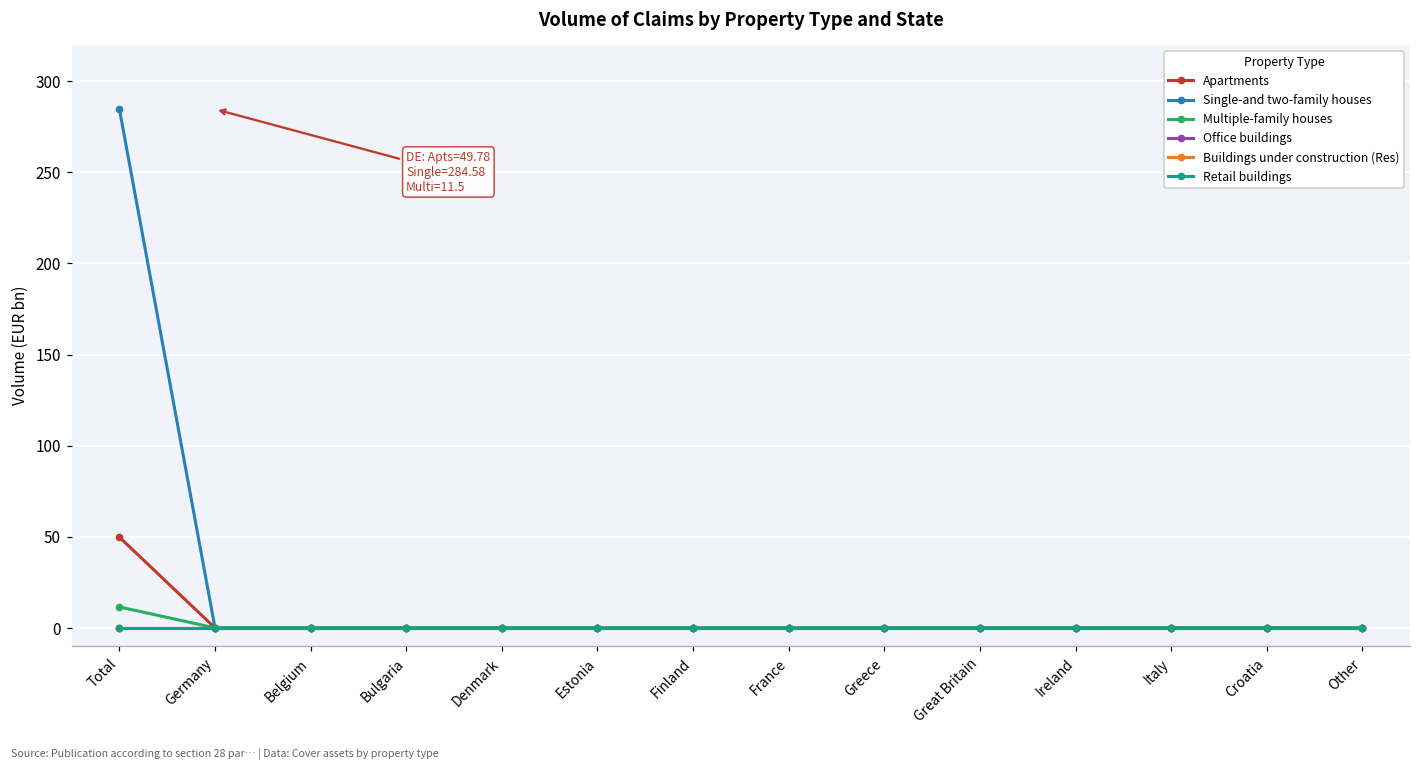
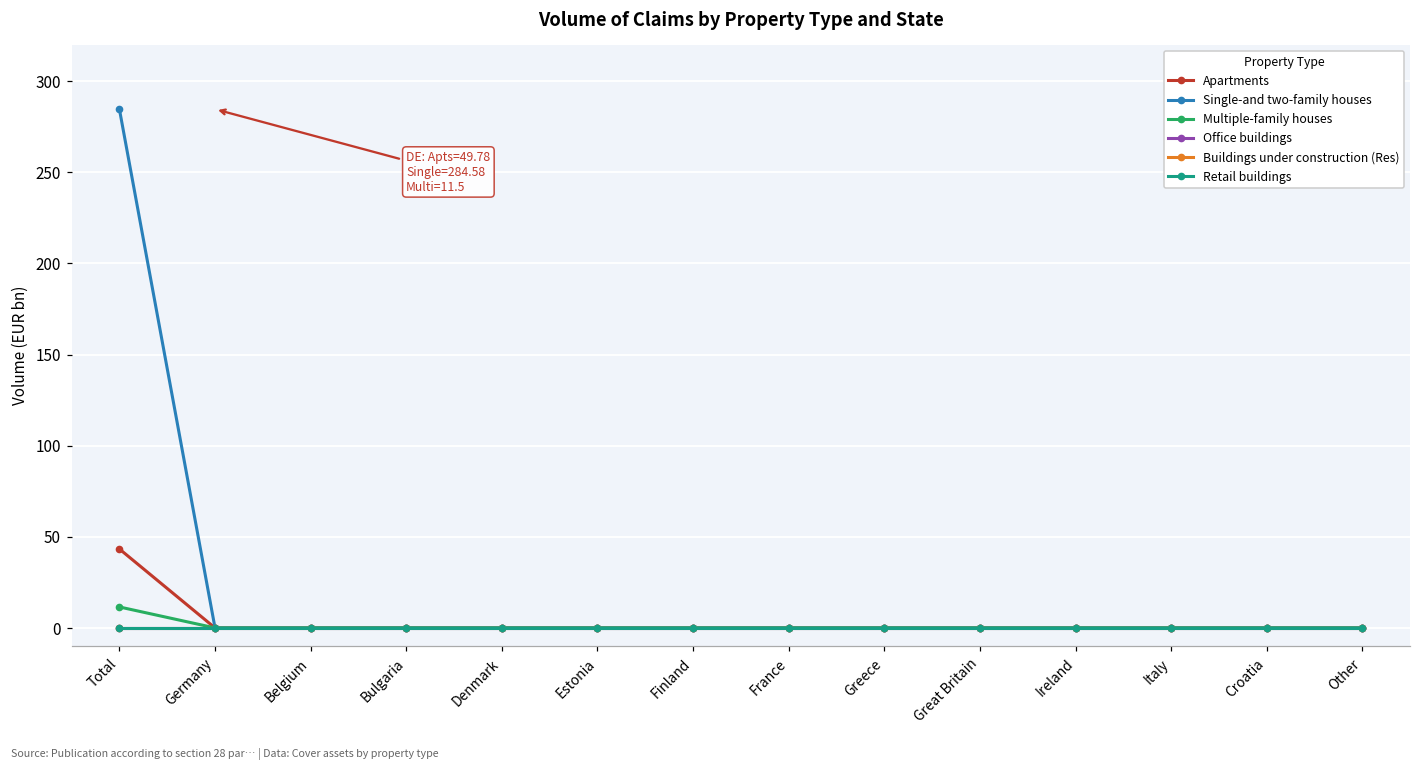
Apartments, Total: 50 -> 43
